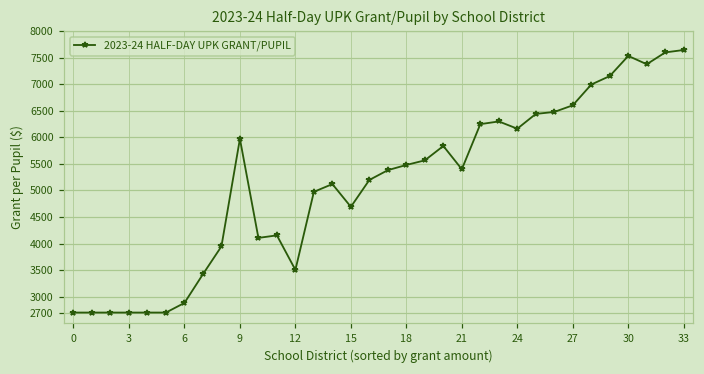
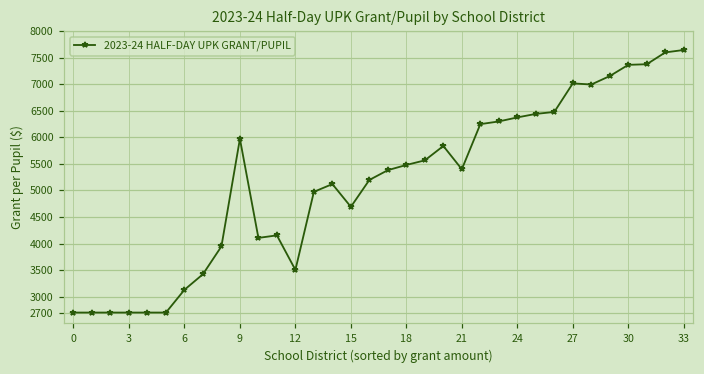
6: 2900 -> 3100
24: 6200 -> 6400
27: 6600 -> 7000
30: 7500 -> 7400
